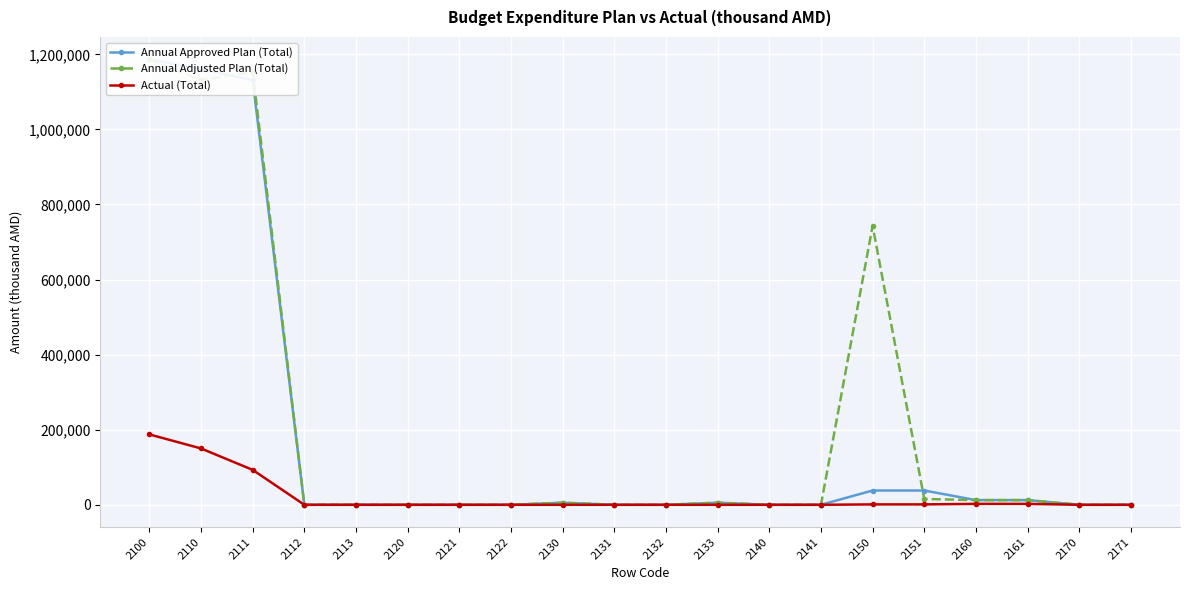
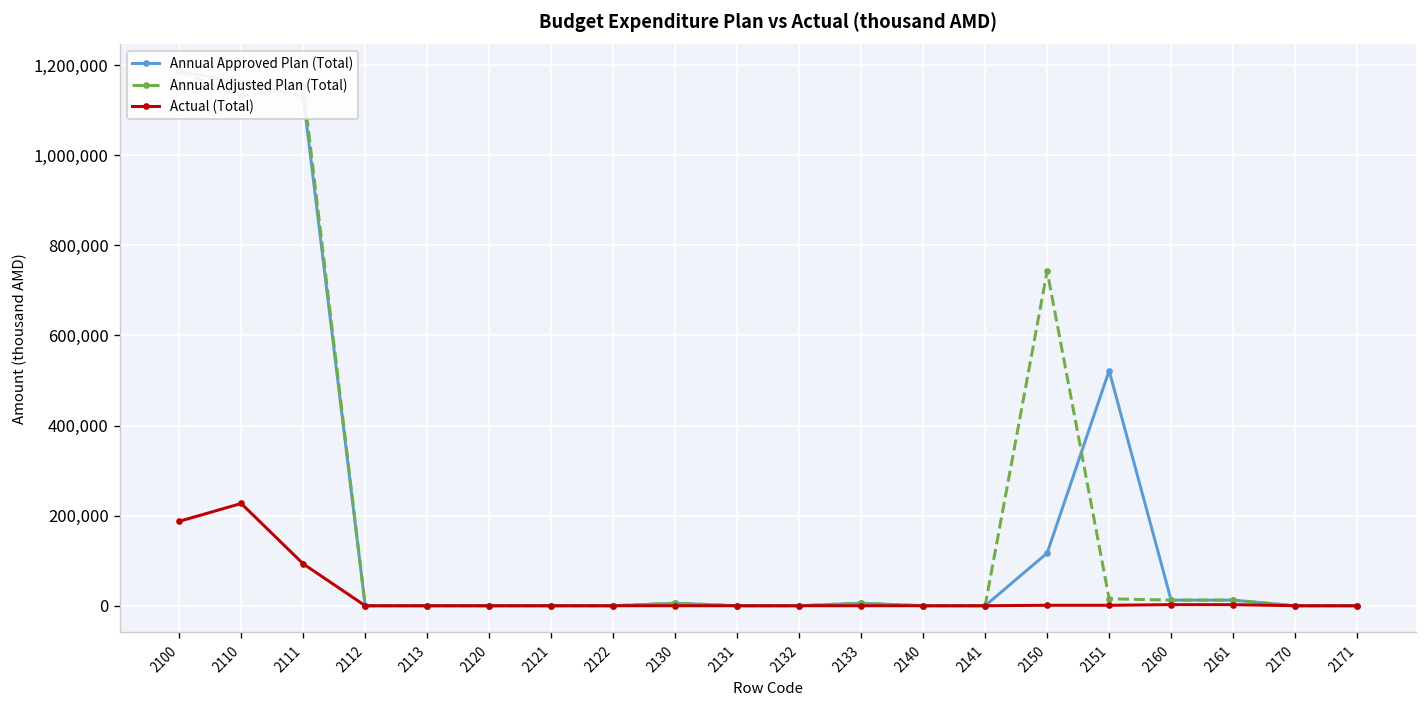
Actual (Total), 2110: 150,000 -> 230,000
Annual Approved Plan (Total), 2150: 40,000 -> 120,000
Annual Approved Plan (Total), 2151: 40,000 -> 520,000
